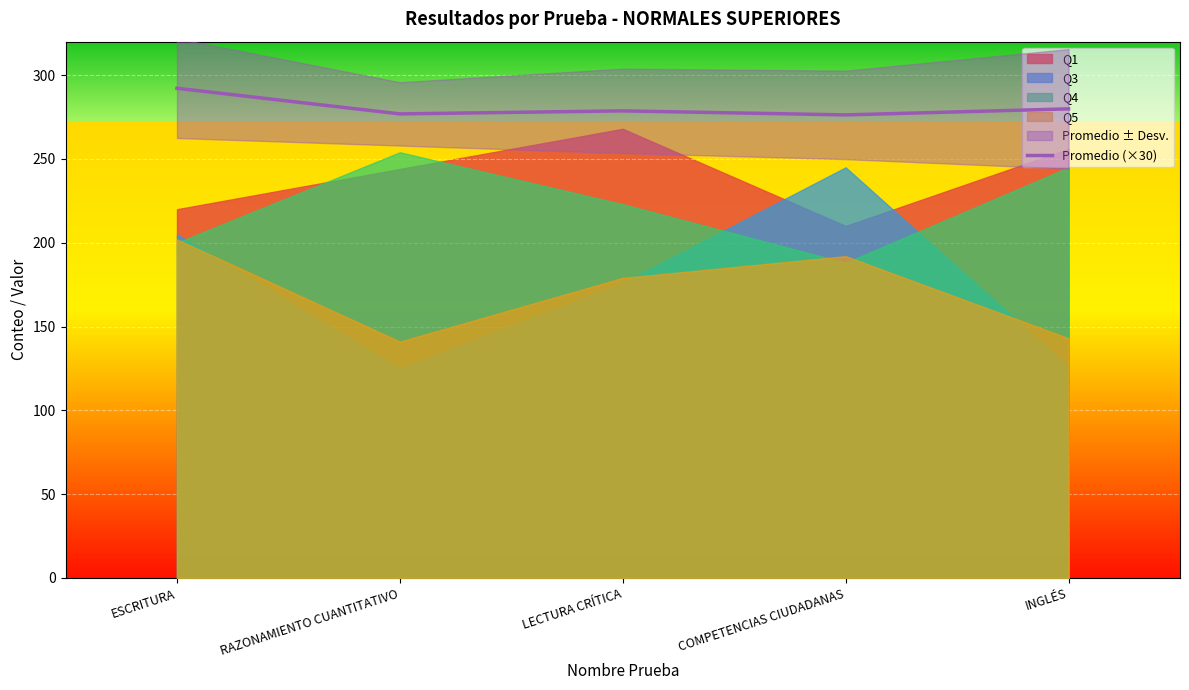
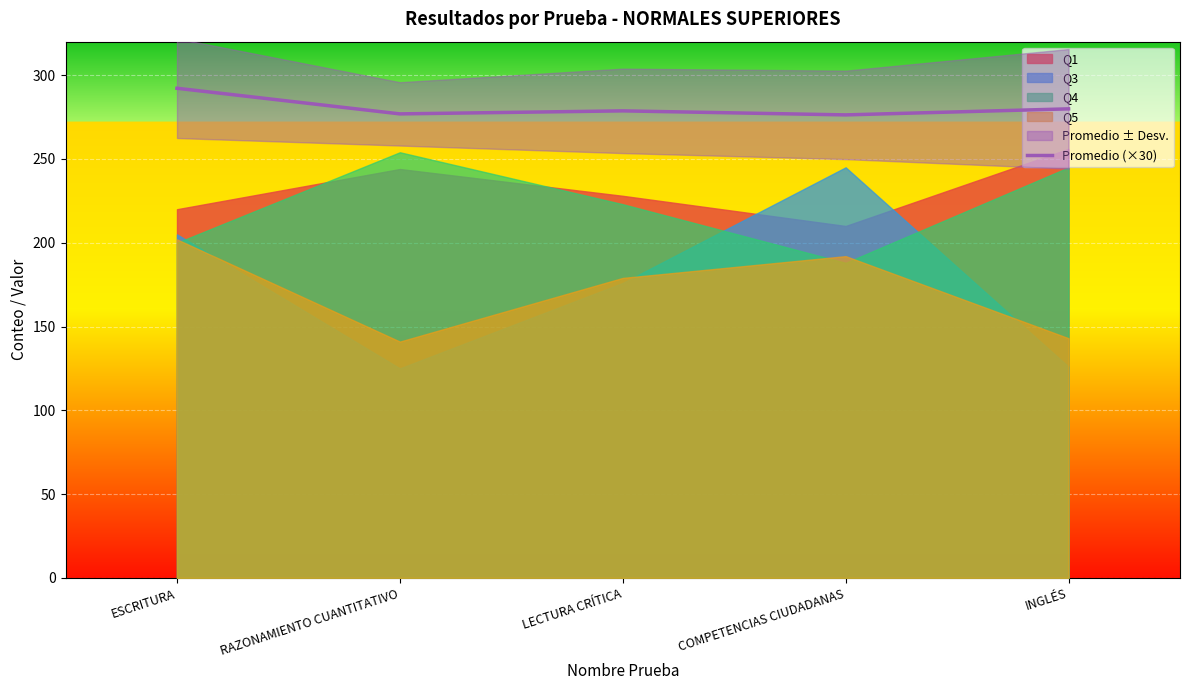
Q1, LECTURA CRÍTICA: 268 -> 228
